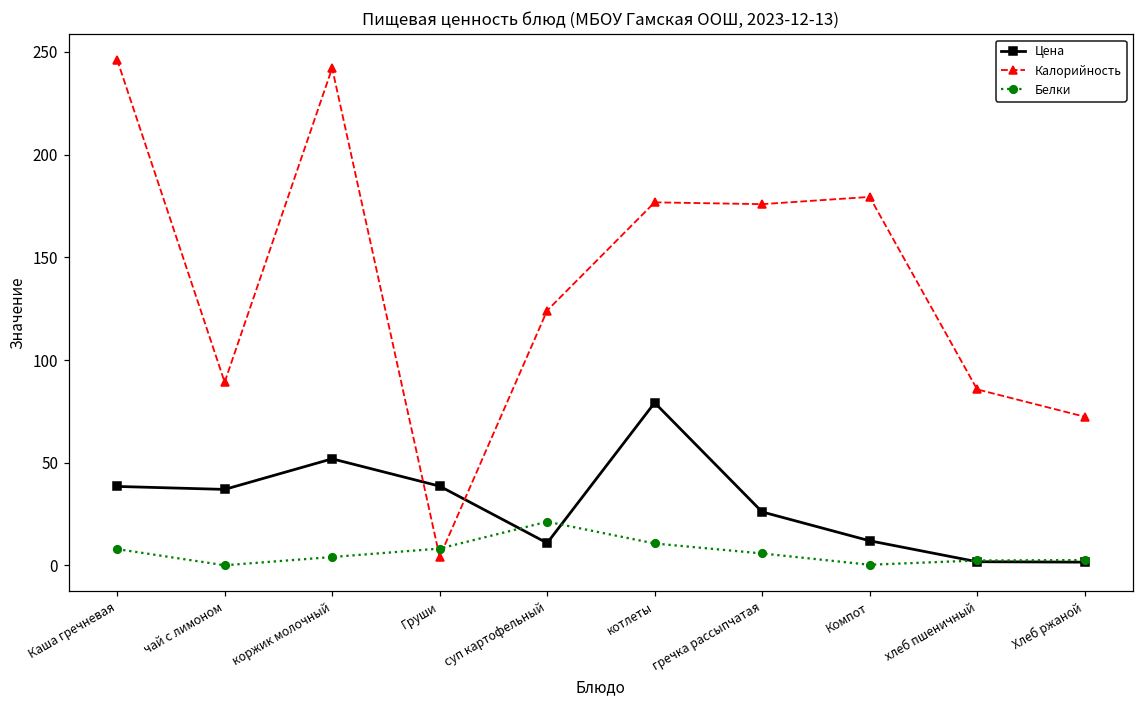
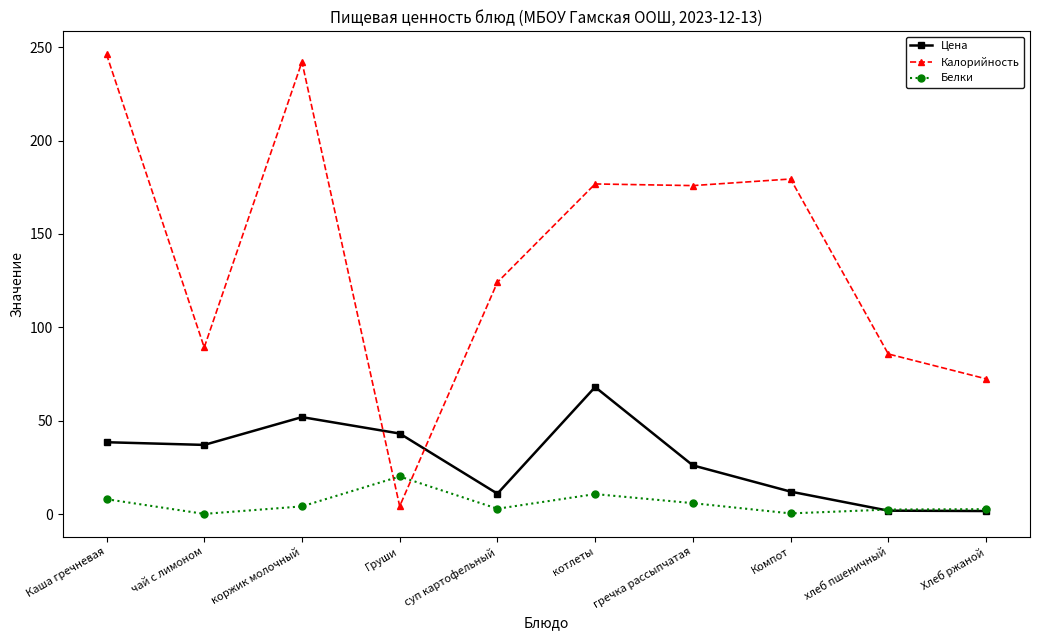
Цена, Груши: 39 -> 43
Белки, Груши: 8 -> 20
Белки, суп картофельный: 21 -> 3
Цена, котлеты: 79 -> 68
